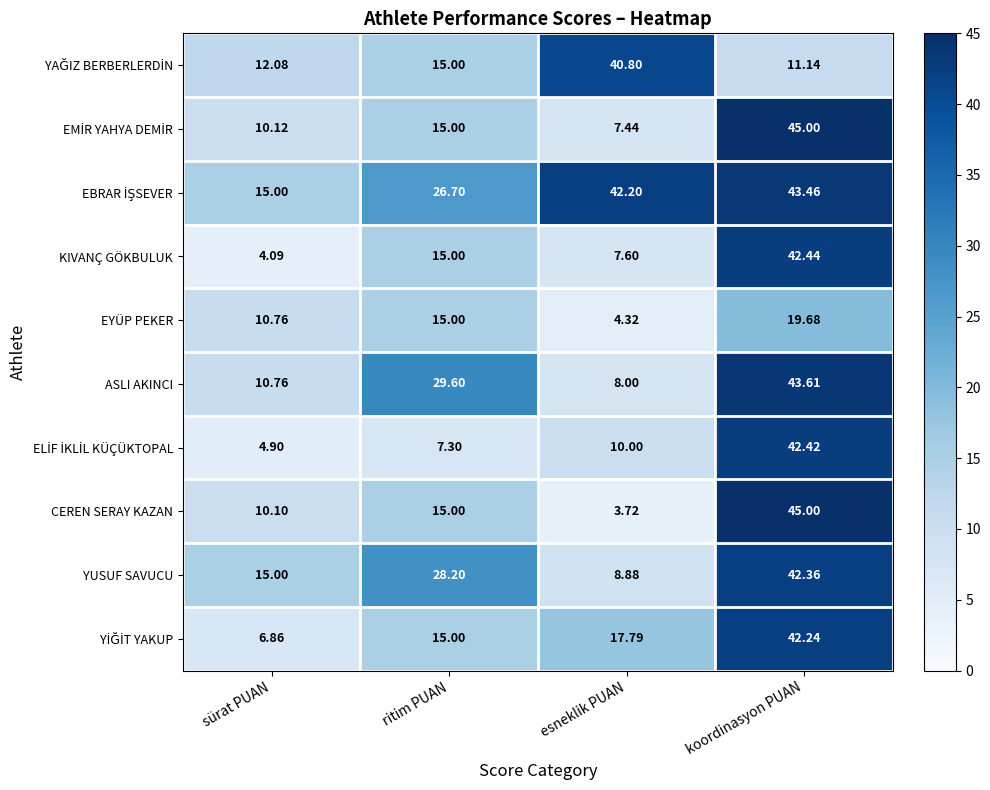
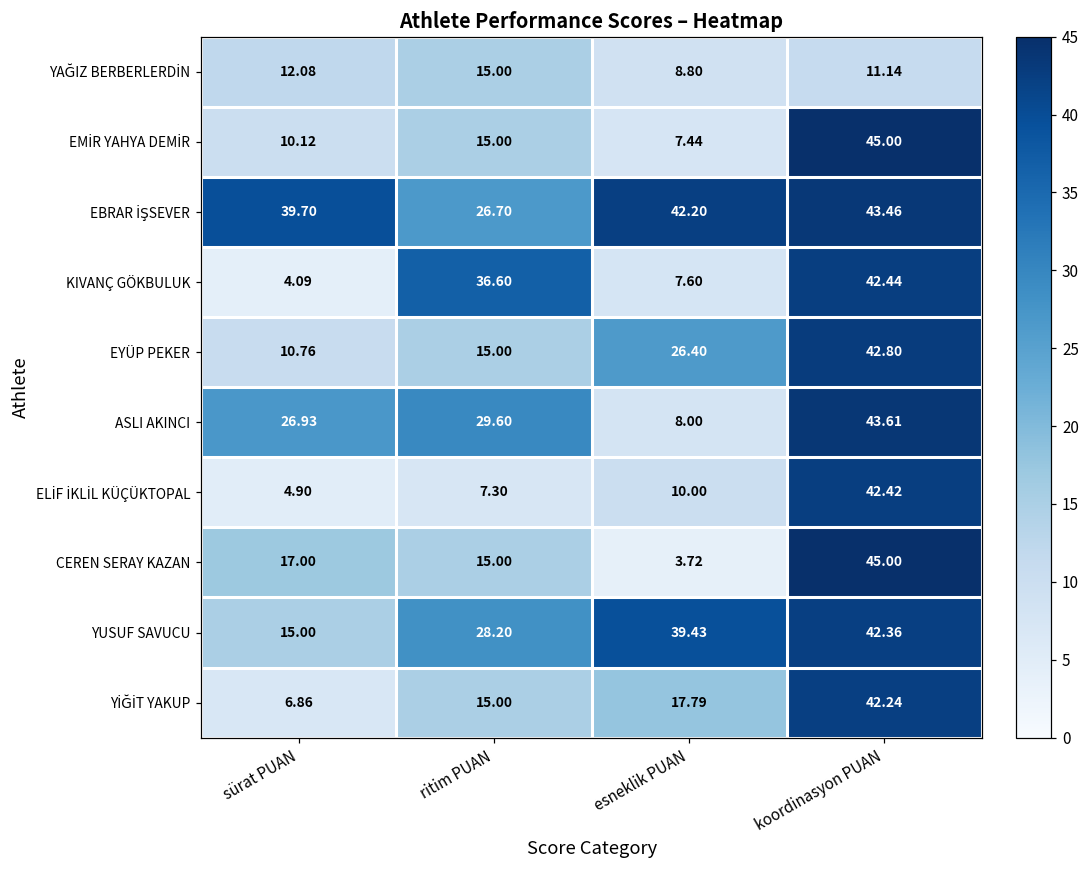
YAĞIZ BERBERLERDİN, esneklik PUAN: 40.80 -> 8.80
EBRAR İŞSEVER, sürat PUAN: 15.00 -> 39.70
KIVANÇ GÖKBULUK, ritim PUAN: 15.00 -> 36.60
EYÜP PEKER, esneklik PUAN: 4.32 -> 26.40
EYÜP PEKER, koordinasyon PUAN: 19.68 -> 42.80
ASLI AKINCI, sürat PUAN: 10.76 -> 26.93
CEREN SERAY KAZAN, sürat PUAN: 10.10 -> 17.00
YUSUF SAVUCU, esneklik PUAN: 8.88 -> 39.43
